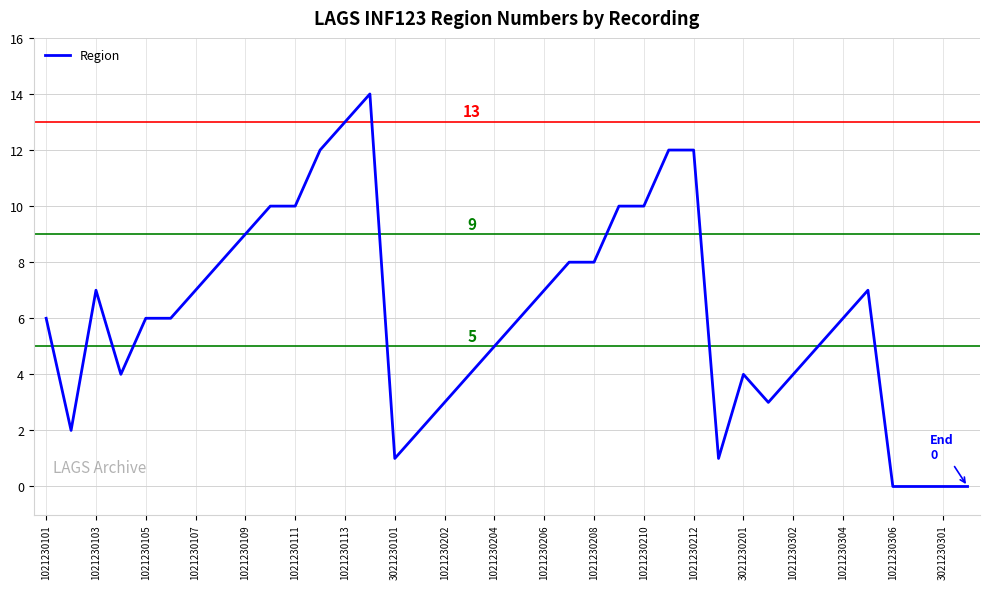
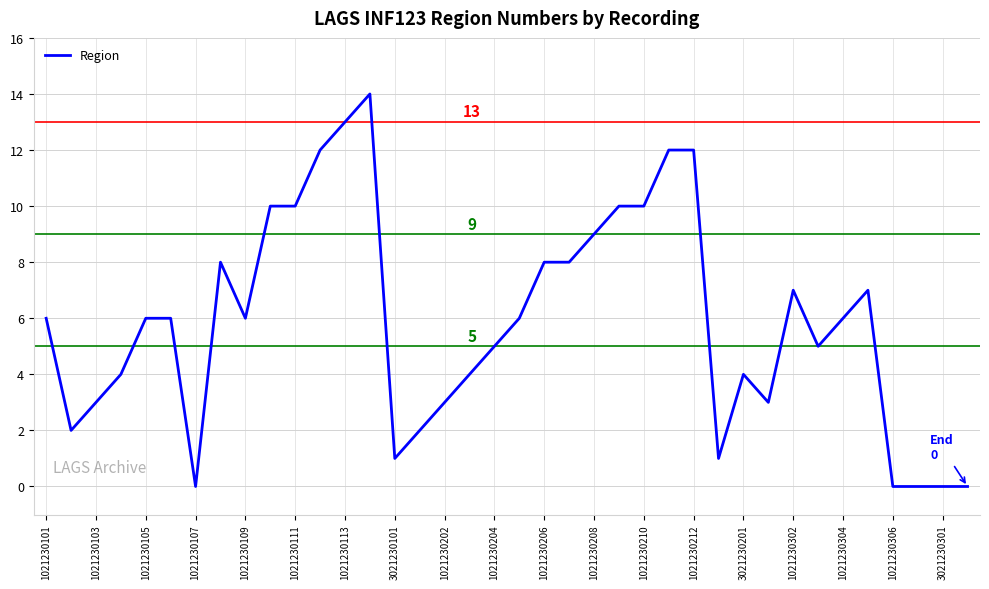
1021230103: 7 -> 3
1021230107: 7 -> 0
1021230109: 9 -> 6
1021230206: 7 -> 8
1021230208: 8 -> 9
1021230302: 4 -> 7
